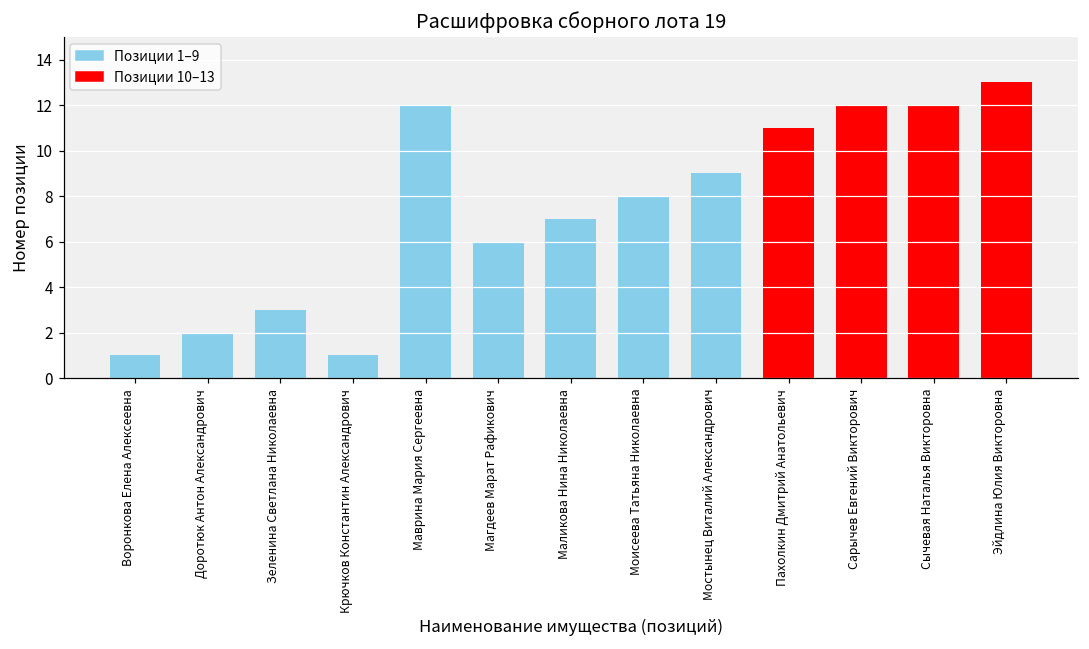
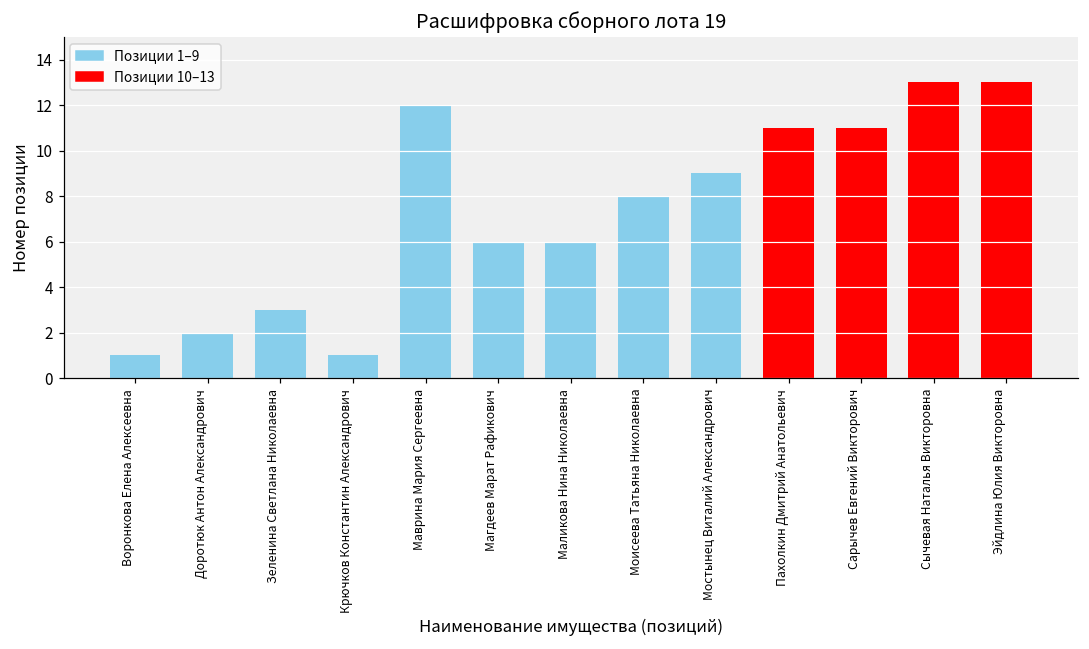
Маликова Нина Николаевна: 7 -> 6
Сарычев Евгений Викторович: 12 -> 11
Сычевая Наталья Викторовна: 12 -> 13
